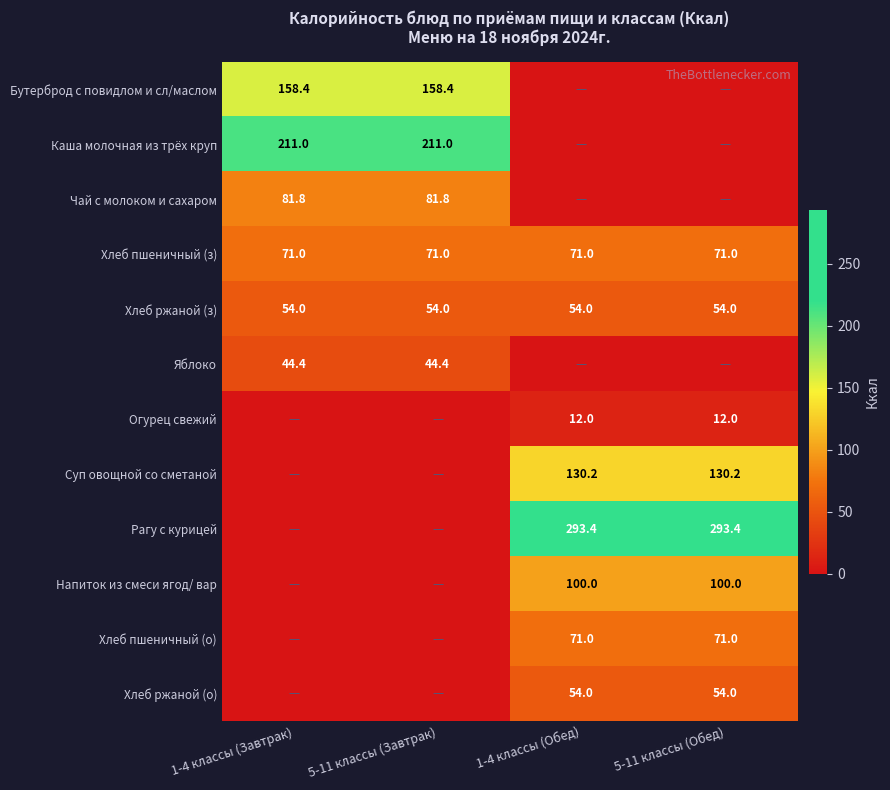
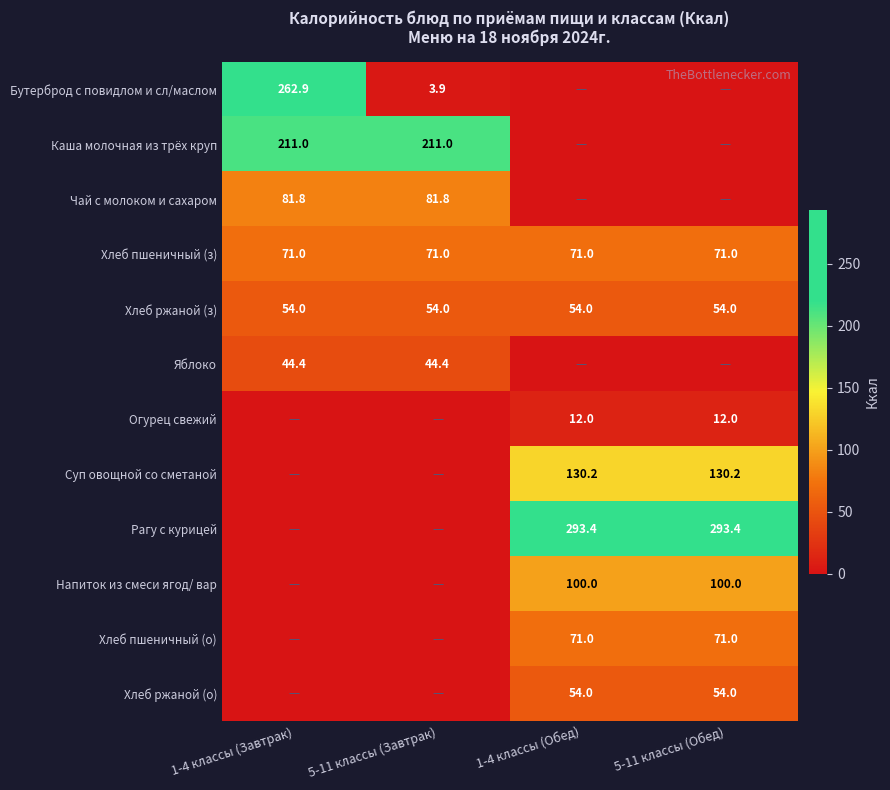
Бутерброд с повидлом и сл/маслом, 1-4 классы (Завтрак): 158.4 -> 262.9
Бутерброд с повидлом и сл/маслом, 5-11 классы (Завтрак): 158.4 -> 3.9
